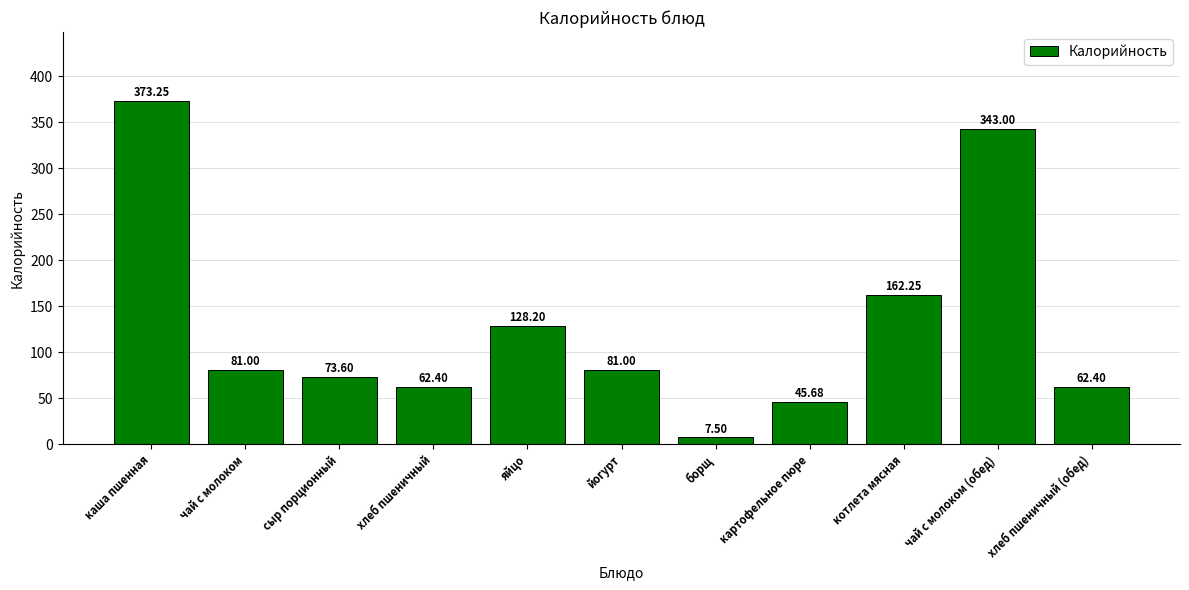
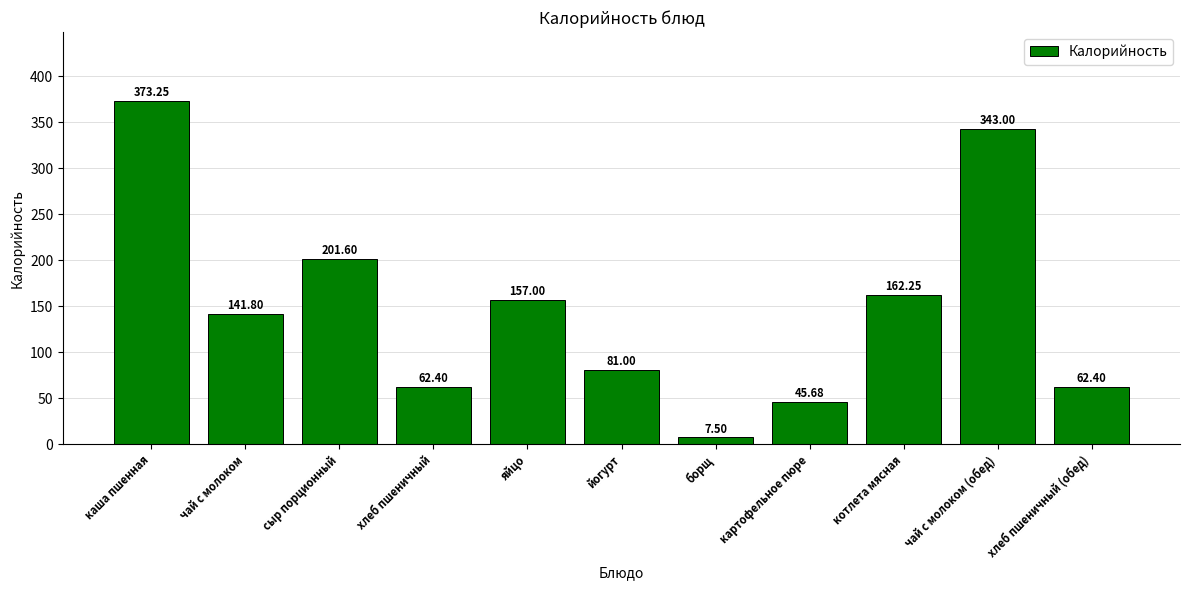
чай с молоком: 81.00 -> 141.80
сыр порционный: 73.60 -> 201.60
яйцо: 128.20 -> 157.00
